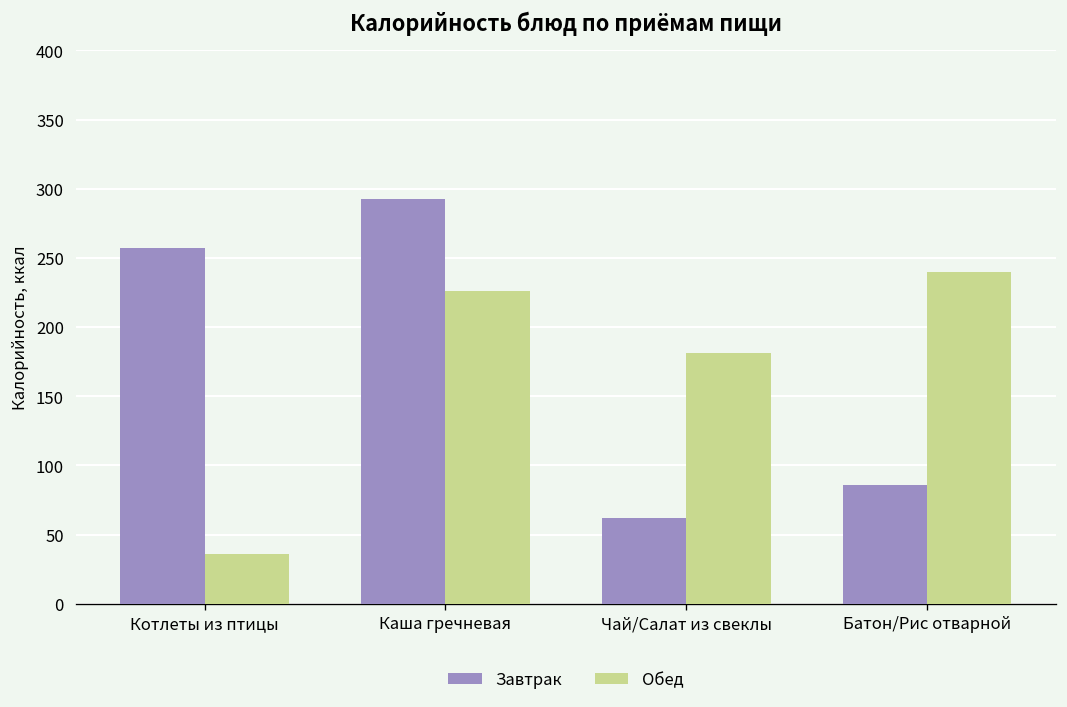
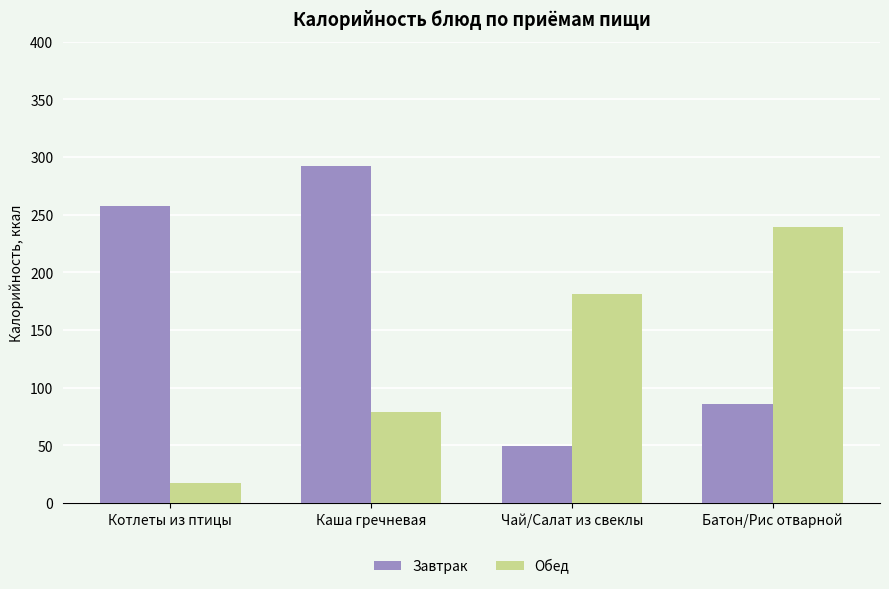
Обед, Котлеты из птицы: 36 -> 17
Обед, Каша гречневая: 226 -> 79
Завтрак, Чай/Салат из свеклы: 62 -> 49
